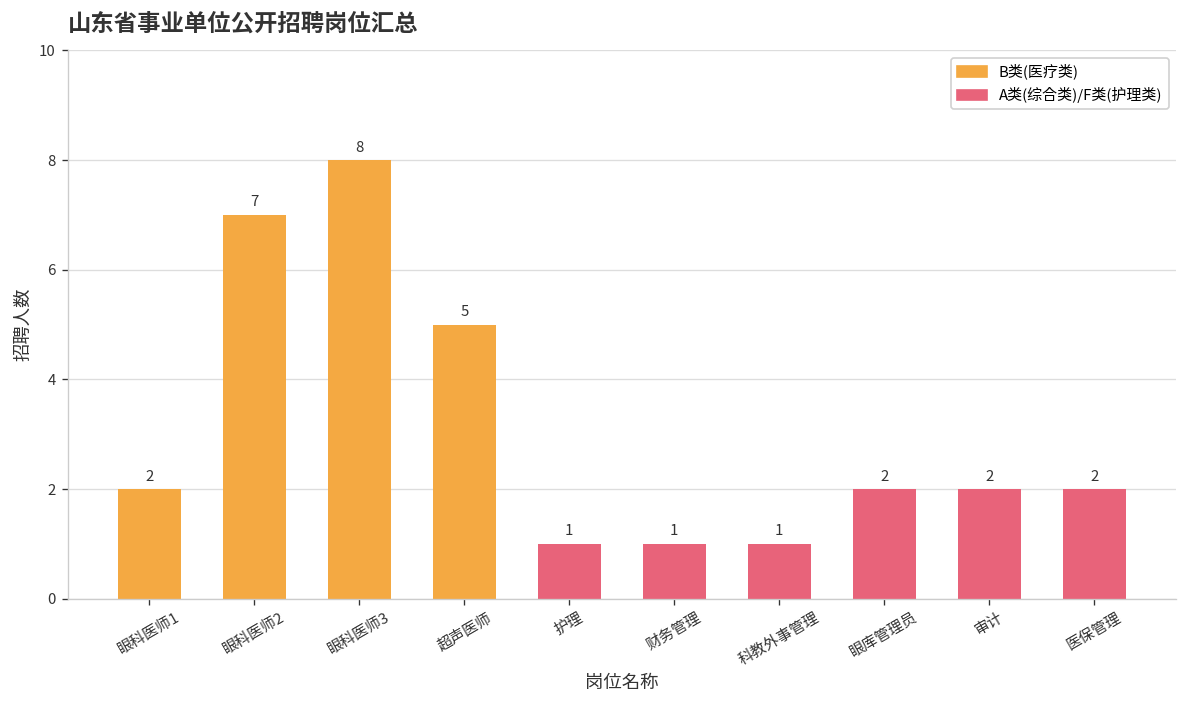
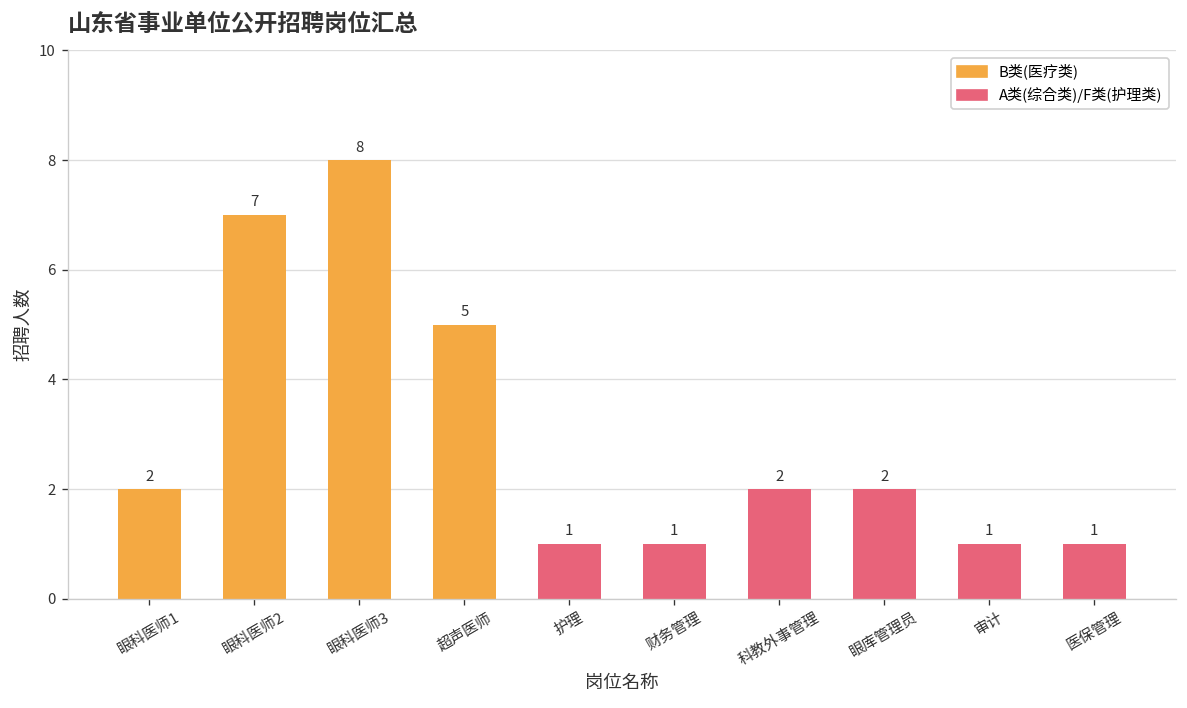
科教外事管理: 1 -> 2
审计: 2 -> 1
医保管理: 2 -> 1
